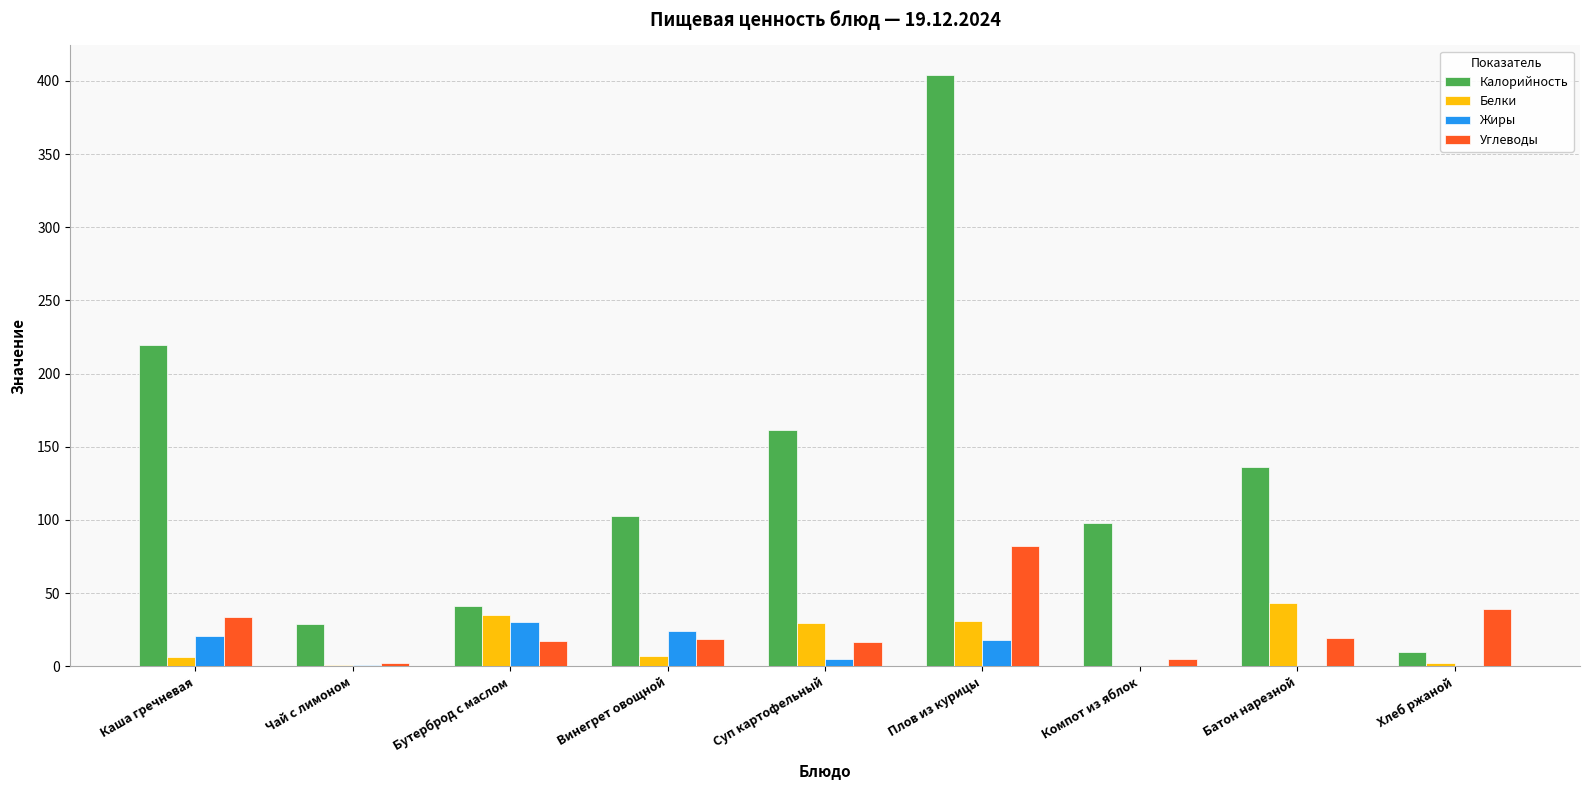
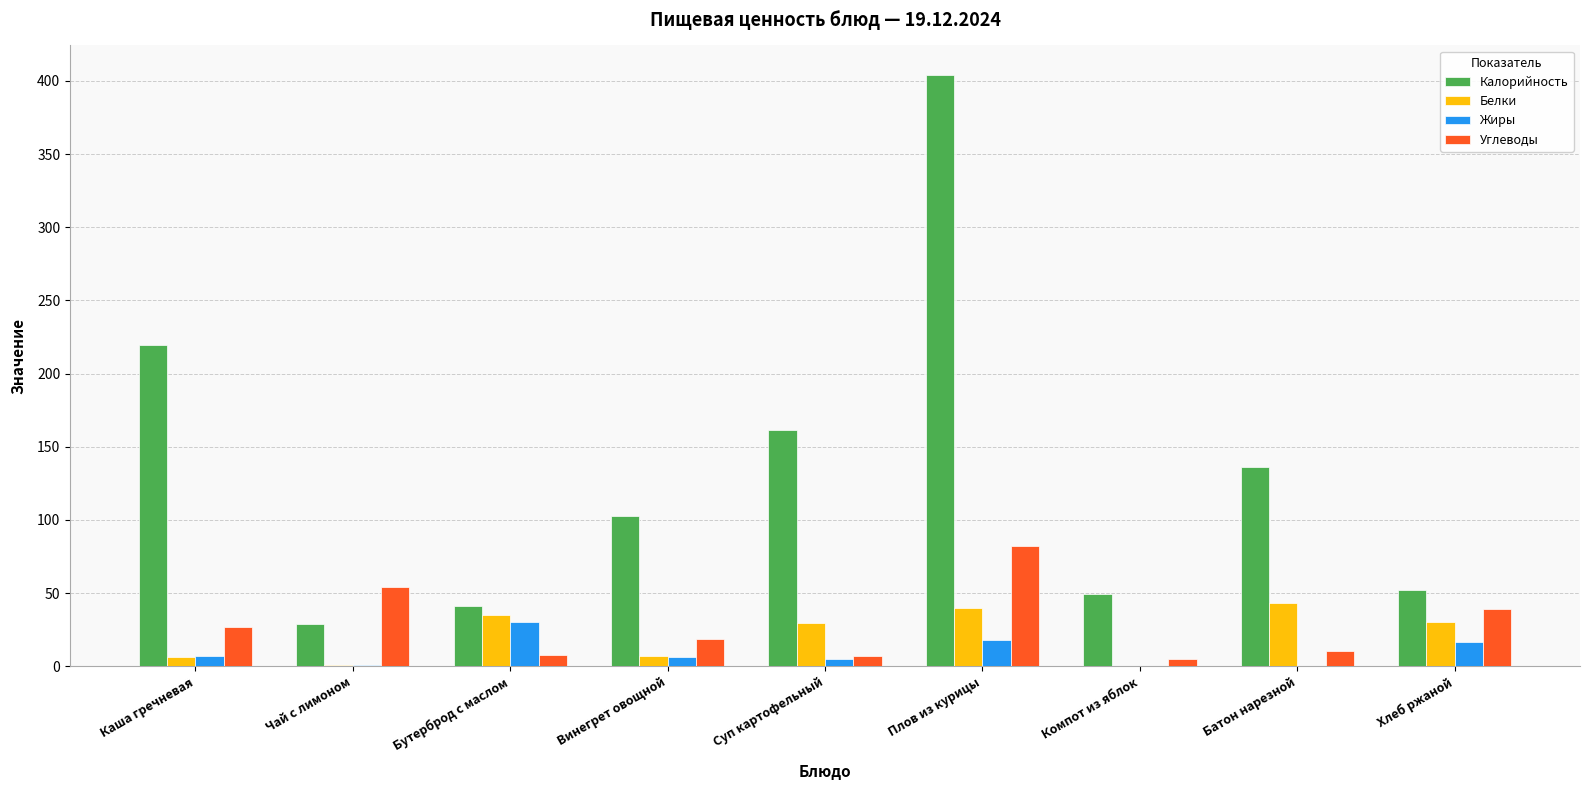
Жиры, Каша гречневая: 21 -> 7
Углеводы, Каша гречневая: 34 -> 27
Углеводы, Чай с лимоном: 2 -> 54
Углеводы, Бутерброд с маслом: 17 -> 8
Жиры, Винегрет овощной: 24 -> 7
Углеводы, Суп картофельный: 17 -> 7
Белки, Плов из курицы: 31 -> 40
Калорийность, Компот из яблок: 98 -> 50
Углеводы, Батон нарезной: 19 -> 10
Калорийность, Хлеб ржаной: 10 -> 52
Белки, Хлеб ржаной: 2 -> 30
Жиры, Хлеб ржаной: 0 -> 17
